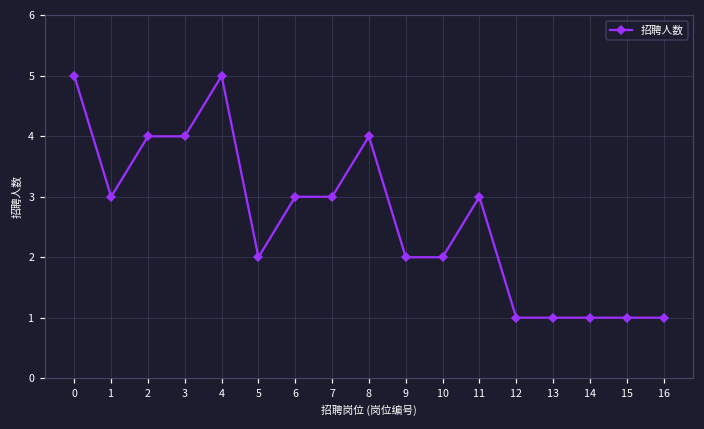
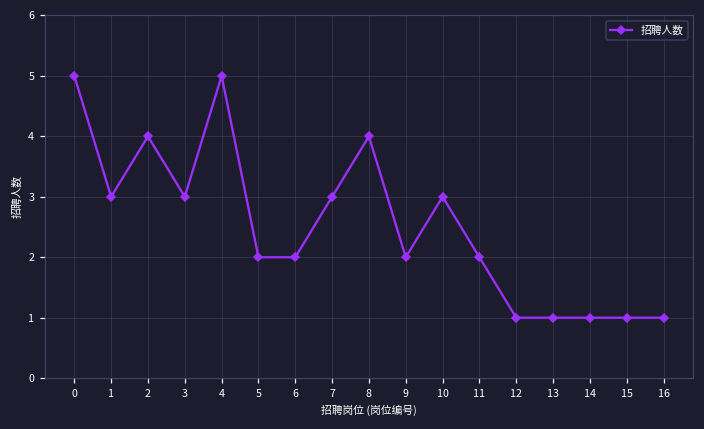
3: 4 -> 3
6: 3 -> 2
10: 2 -> 3
11: 3 -> 2
